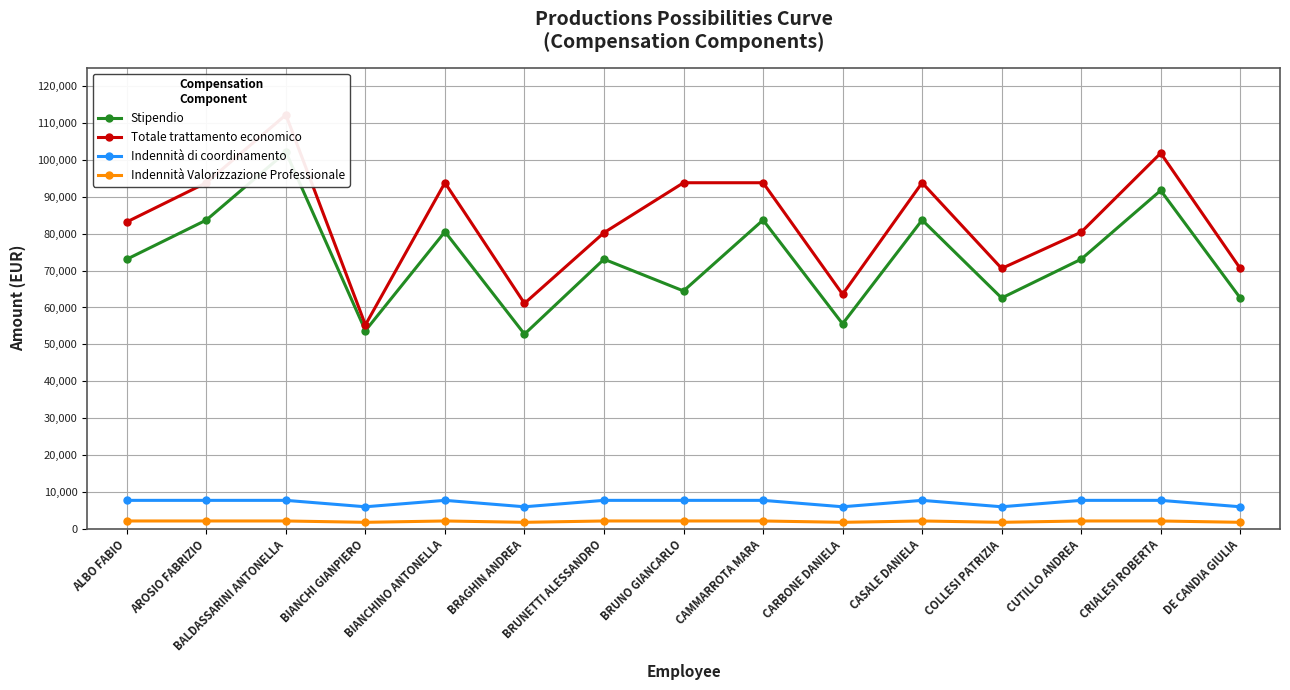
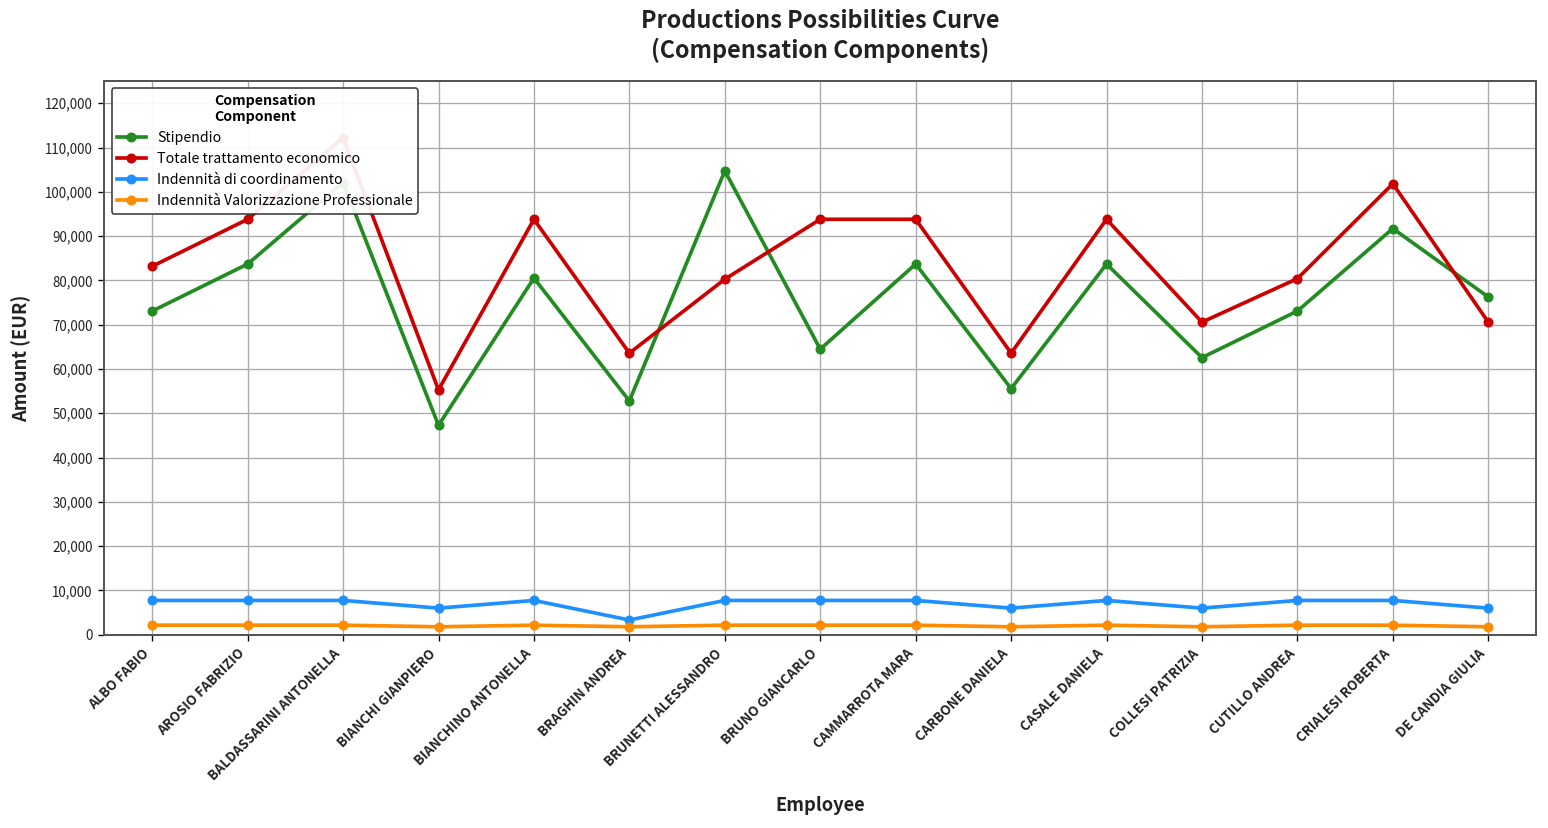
Stipendio, BIANCHI GIANPIERO: 54,000 -> 47,000
Totale trattamento economico, BRAGHIN ANDREA: 61,000 -> 64,000
Indennità di coordinamento, BRAGHIN ANDREA: 6,000 -> 3,000
Stipendio, BRUNETTI ALESSANDRO: 73,000 -> 105,000
Stipendio, DE CANDIA GIULIA: 63,000 -> 76,000
